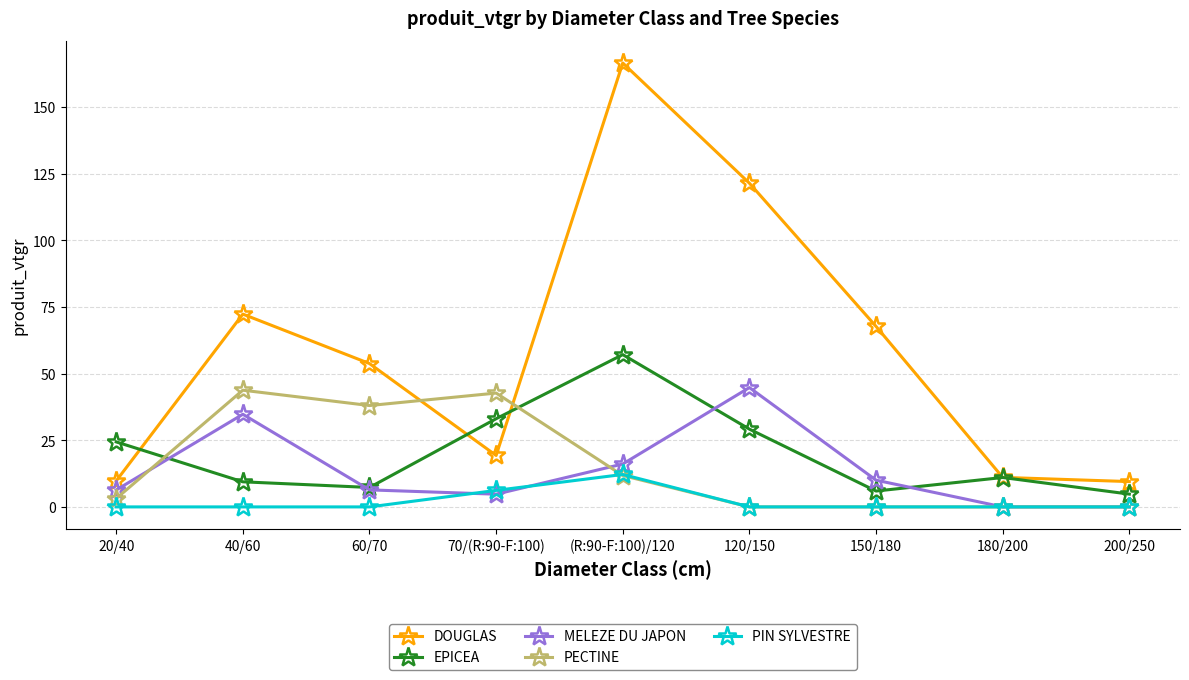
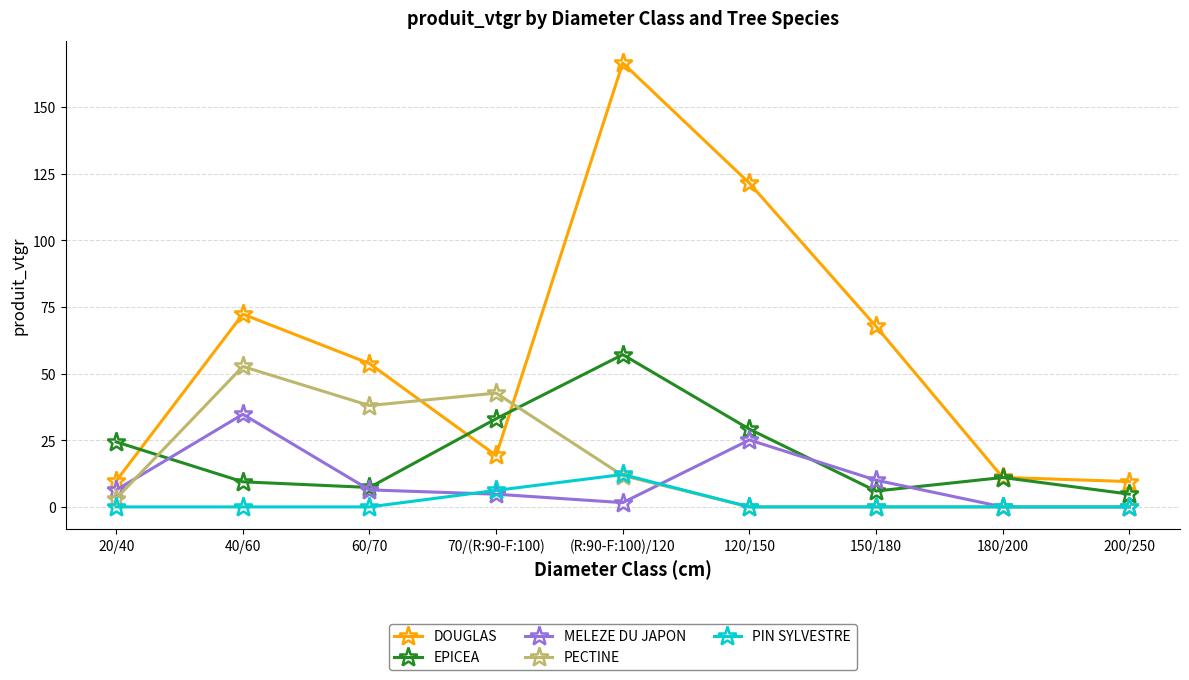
PECTINE, 40/60: 44 -> 53
MELEZE DU JAPON, (R:90-F:100)/120: 16 -> 2
MELEZE DU JAPON, 120/150: 45 -> 25
